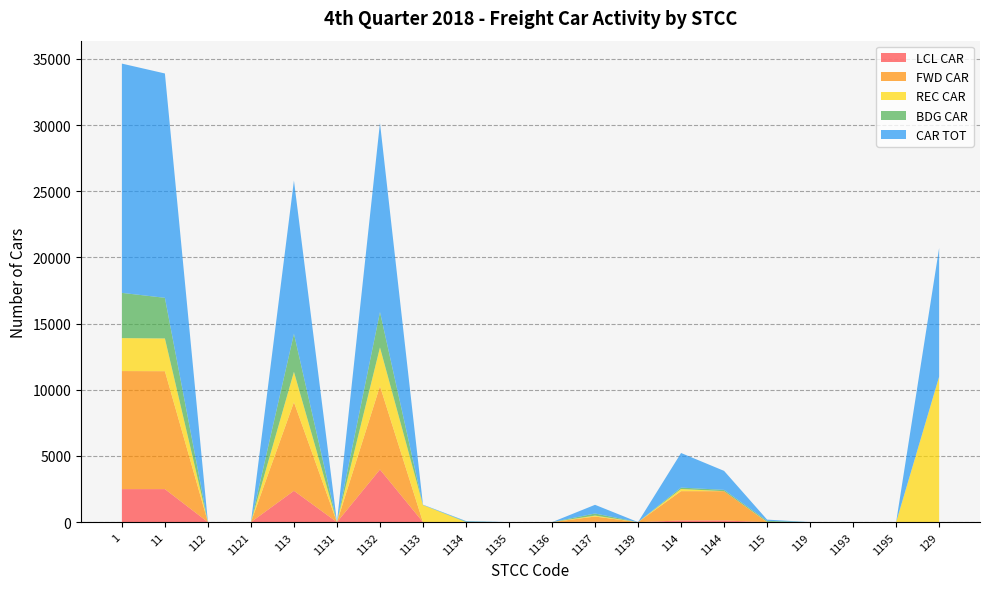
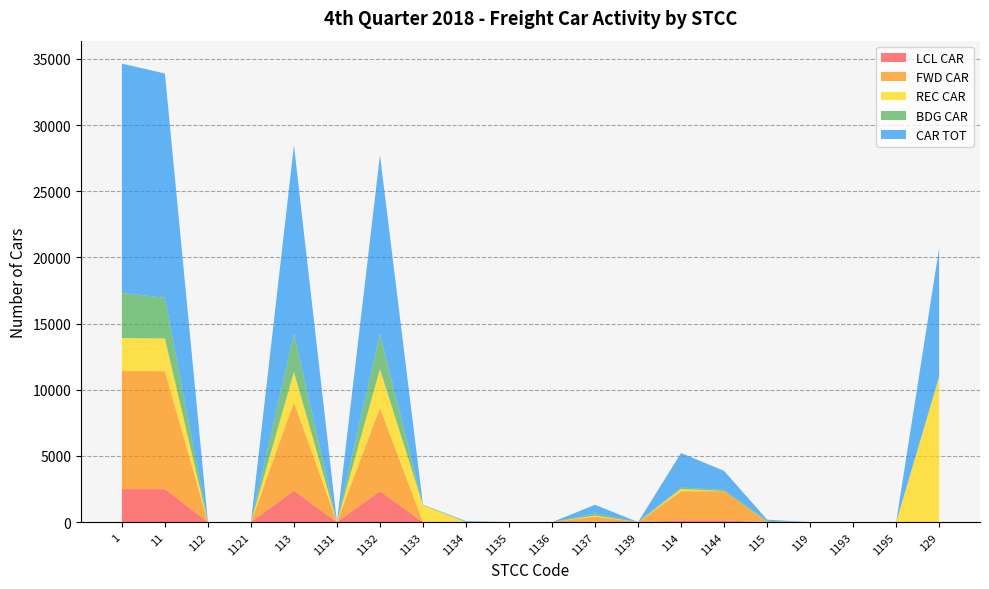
CAR TOT, 113: 11600 -> 14200
LCL CAR, 1132: 4000 -> 2300
CAR TOT, 1132: 14300 -> 13500
